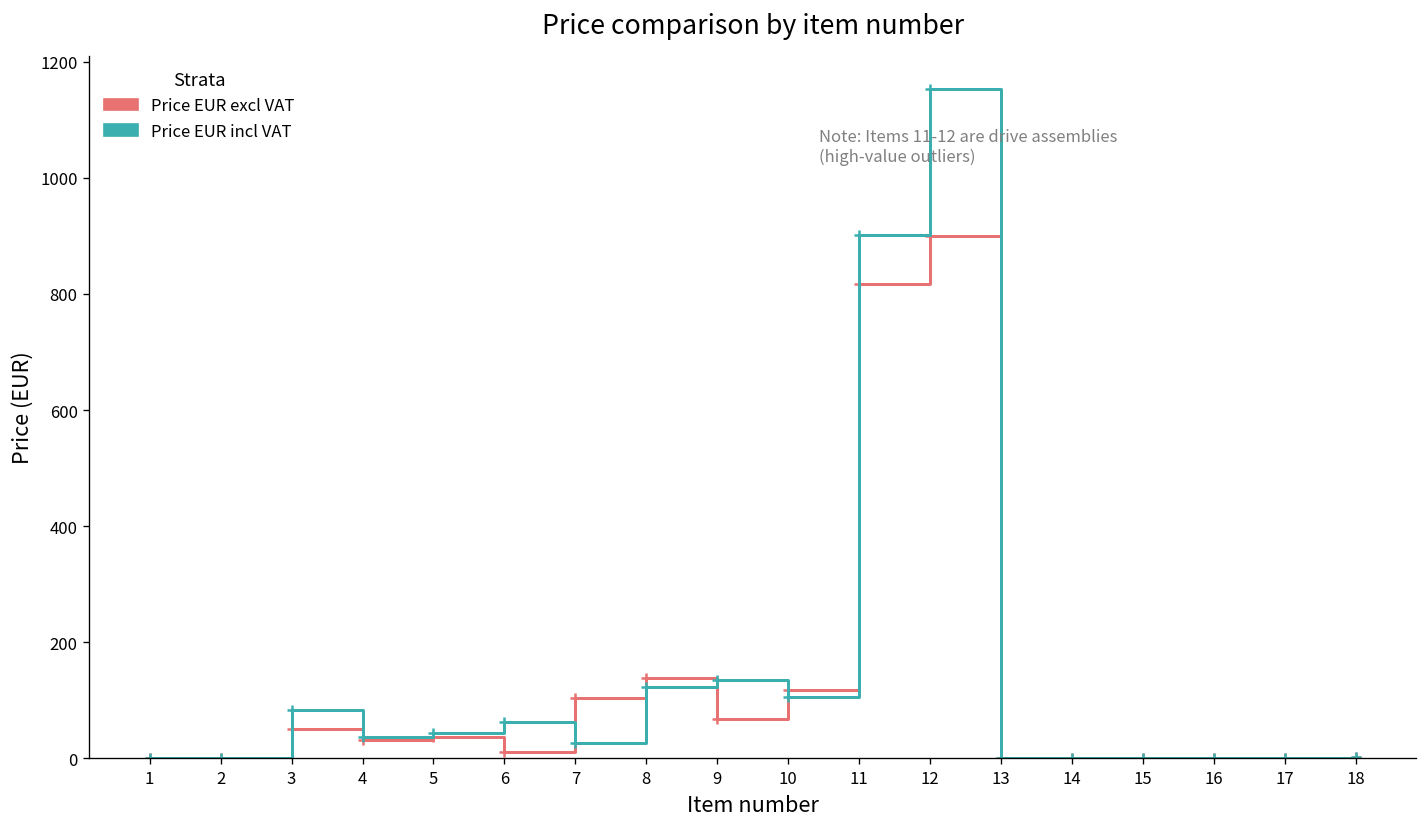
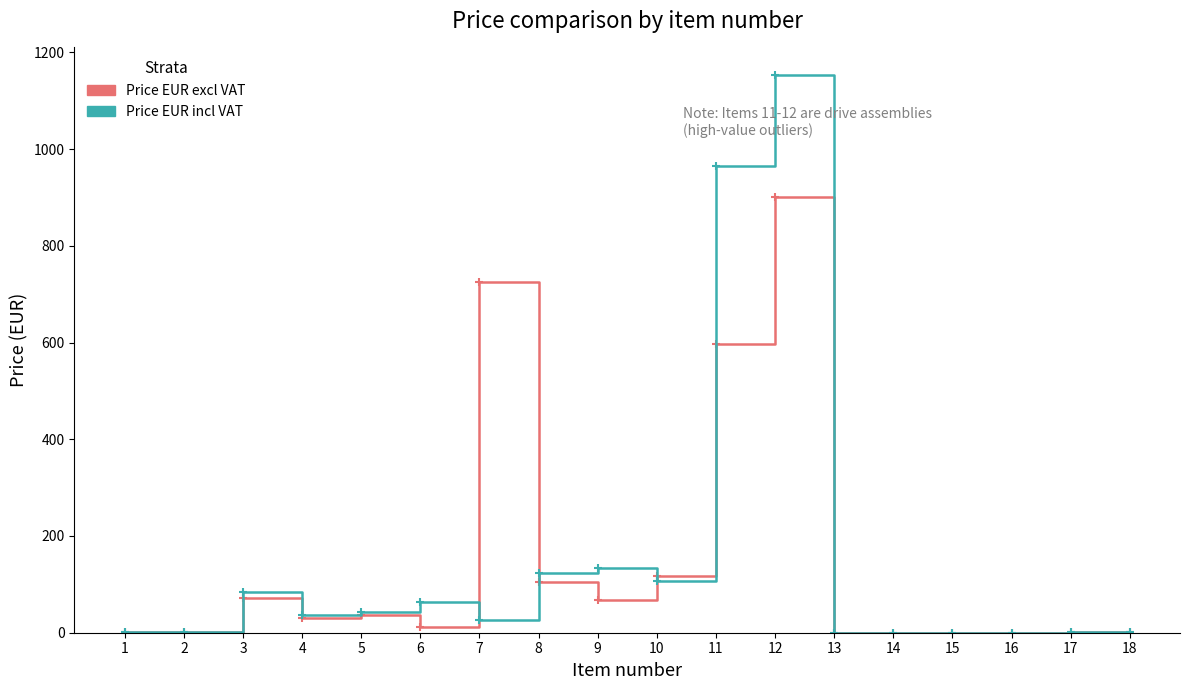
Price EUR excl VAT, 3: 50 -> 70
Price EUR excl VAT, 7: 100 -> 730
Price EUR excl VAT, 8: 140 -> 100
Price EUR excl VAT, 11: 820 -> 600
Price EUR incl VAT, 11: 900 -> 960
